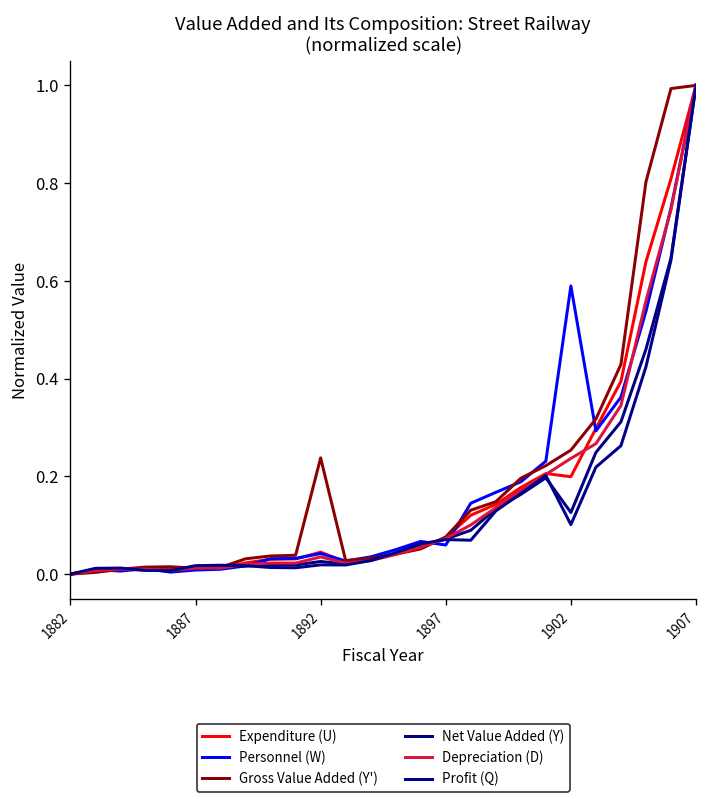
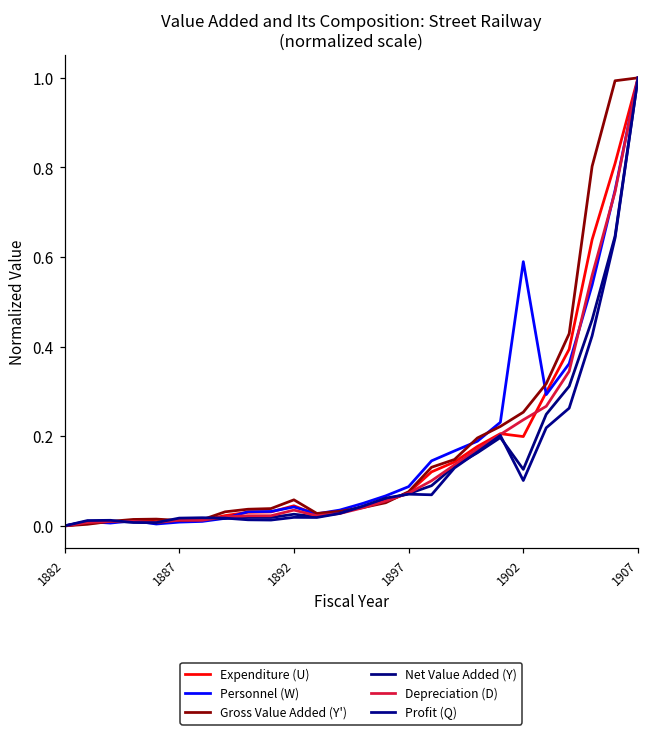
Gross Value Added (Y'), 1892: 0.24 -> 0.06
Personnel (W), 1897: 0.06 -> 0.09
